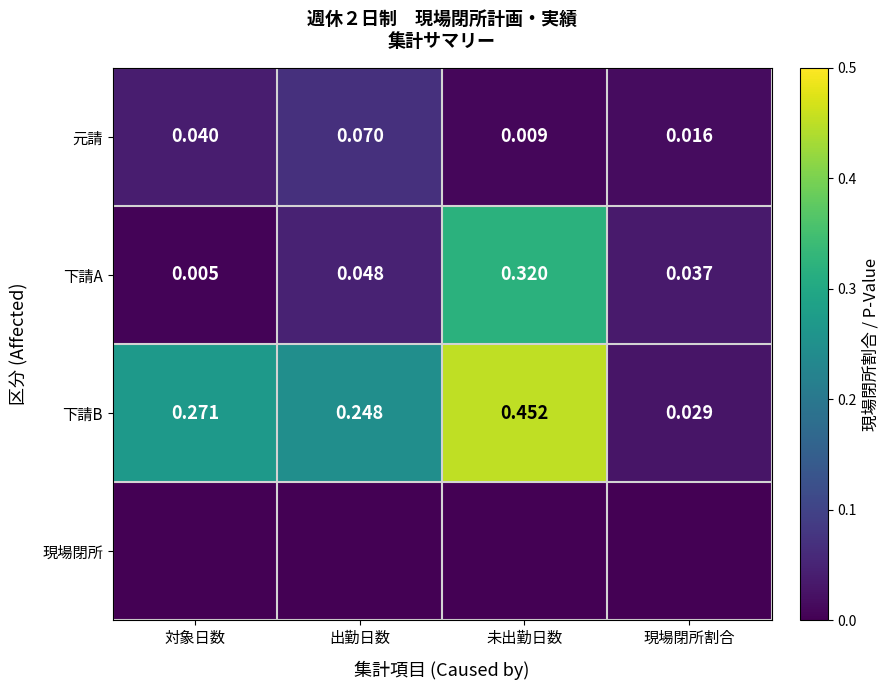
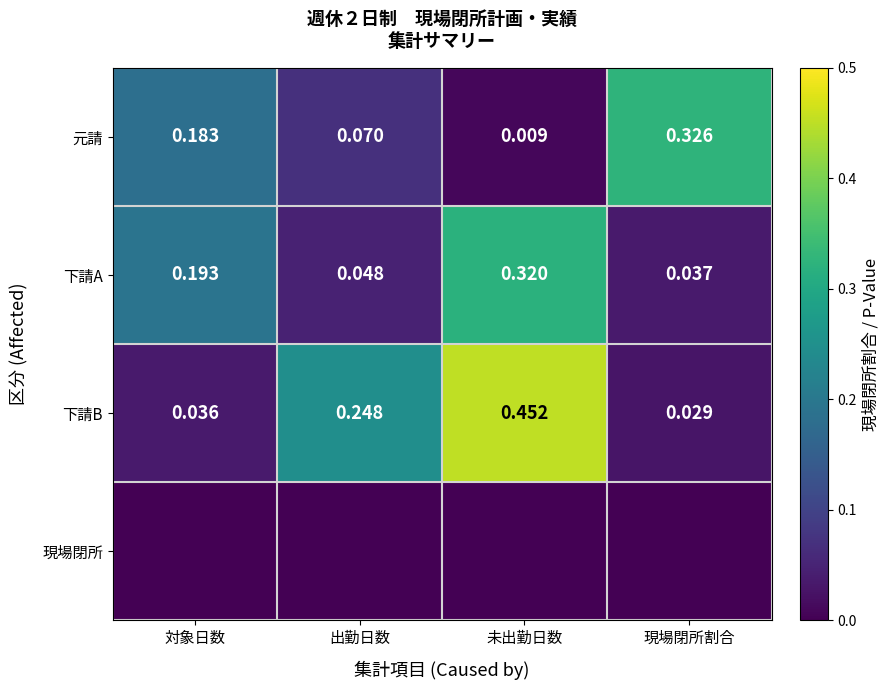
元請, 対象日数: 0.040 -> 0.183
元請, 現場閉所割合: 0.016 -> 0.326
下請A, 対象日数: 0.005 -> 0.193
下請B, 対象日数: 0.271 -> 0.036
